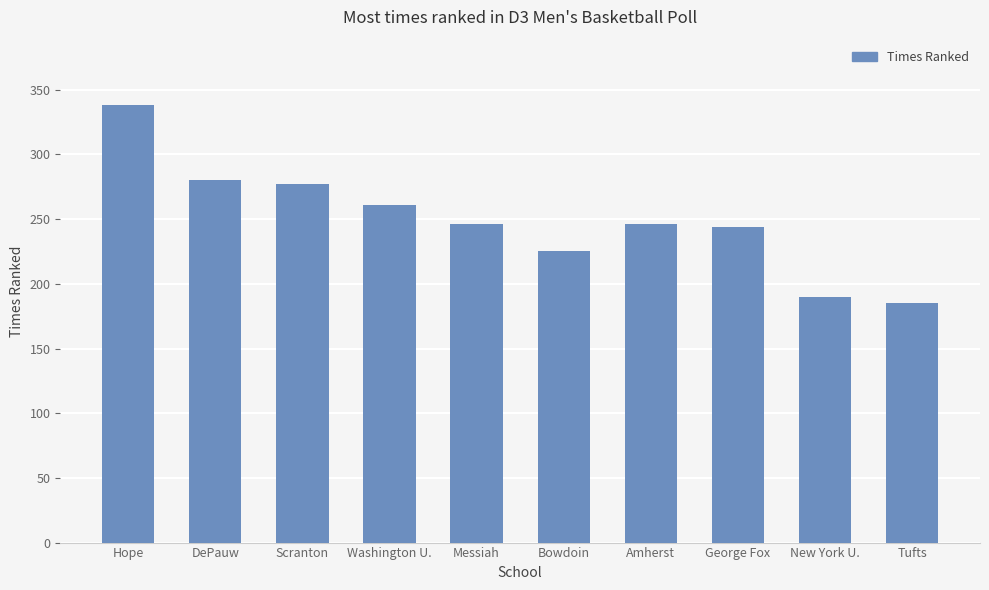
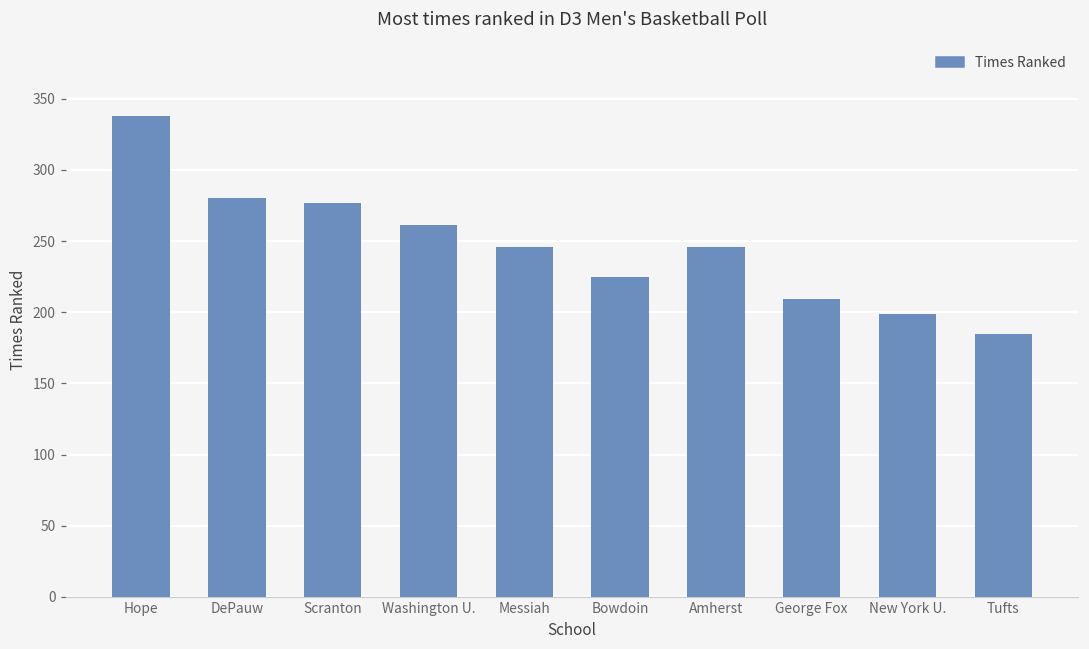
George Fox: 244 -> 209
New York U.: 190 -> 199
